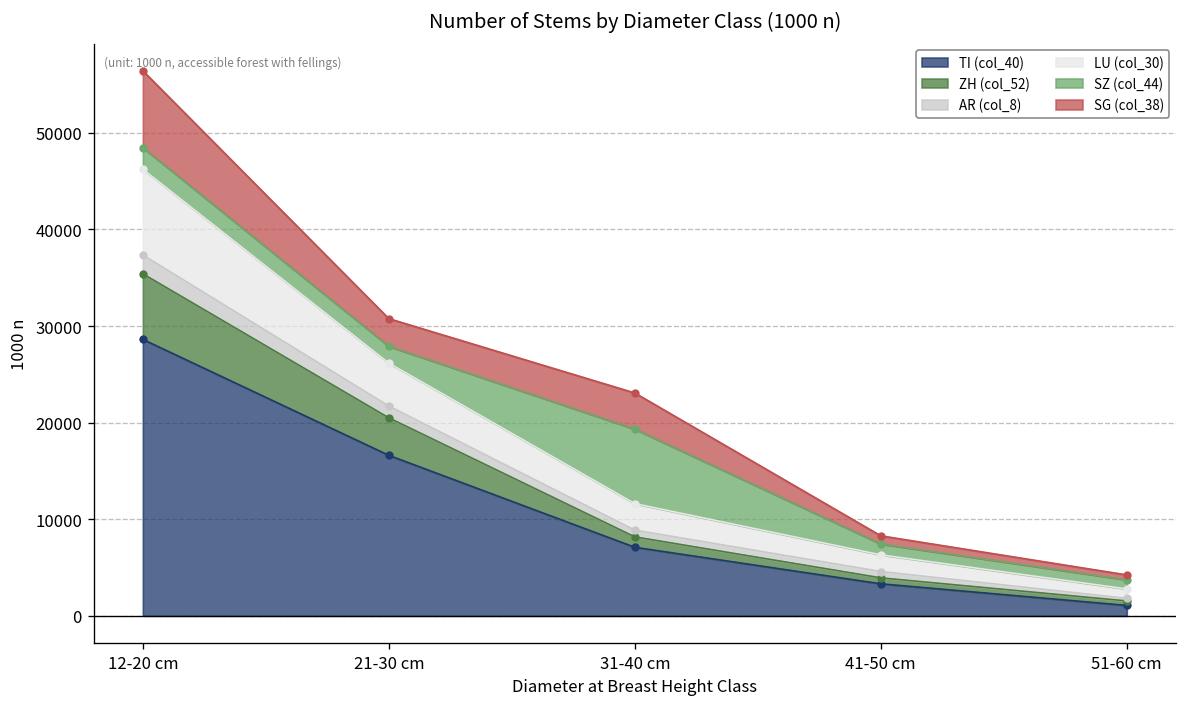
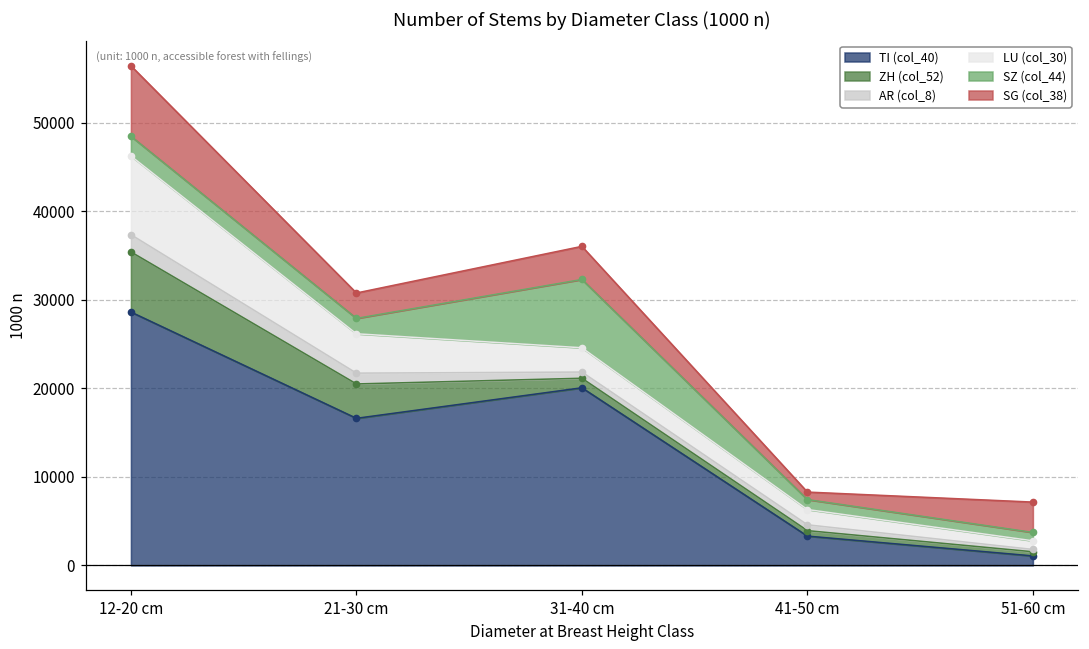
TI (col_40), 31-40 cm: 7000 -> 20000
SG (col_38), 51-60 cm: 1000 -> 3000
